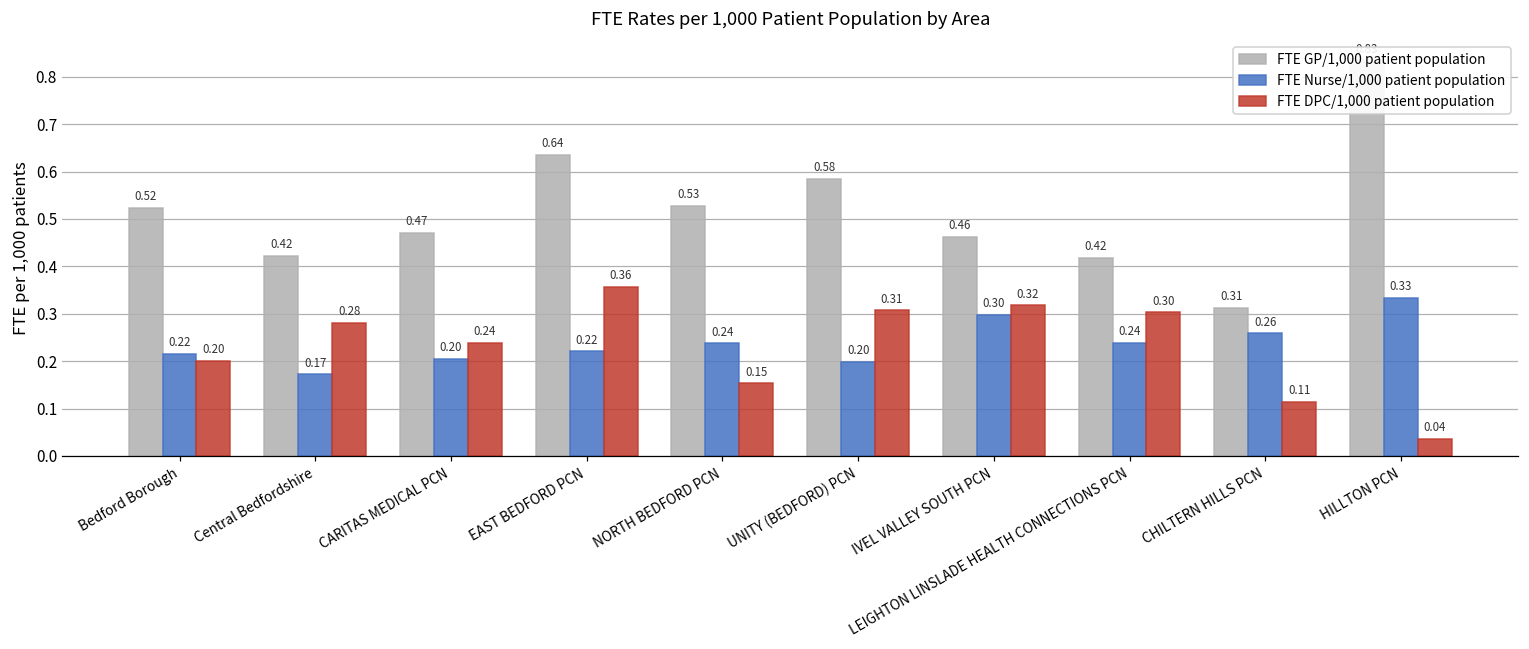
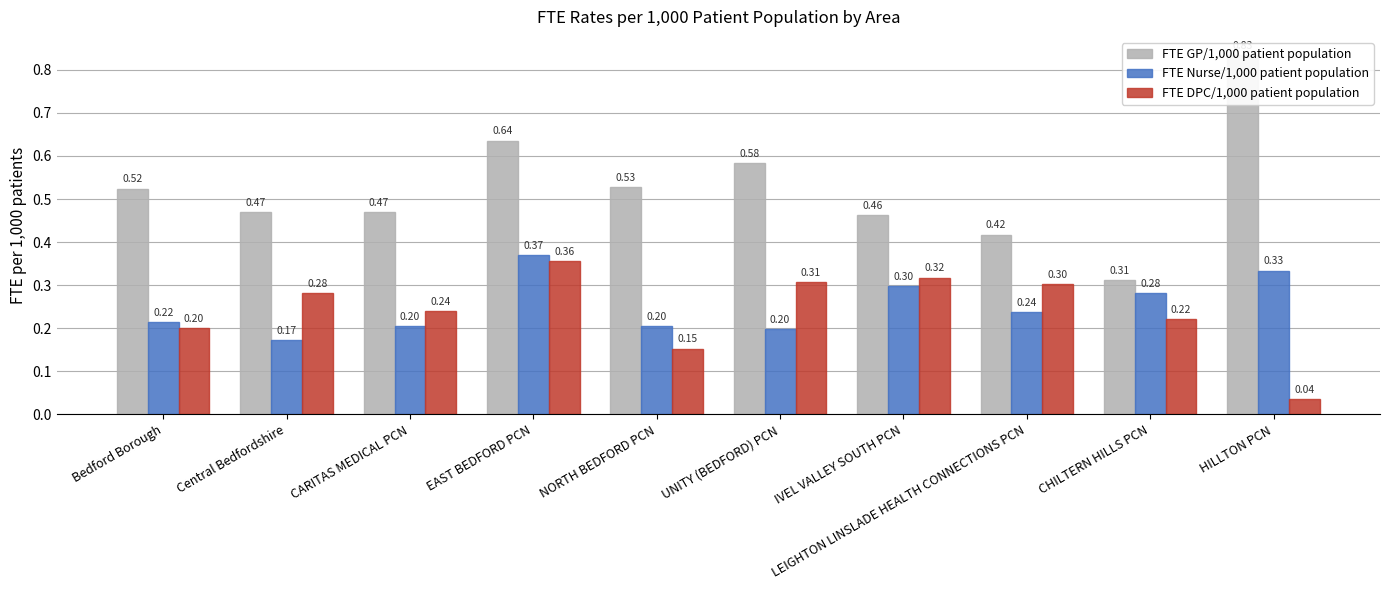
FTE GP/1,000 patient population, Central Bedfordshire: 0.42 -> 0.47
FTE Nurse/1,000 patient population, EAST BEDFORD PCN: 0.22 -> 0.37
FTE Nurse/1,000 patient population, NORTH BEDFORD PCN: 0.24 -> 0.20
FTE Nurse/1,000 patient population, CHILTERN HILLS PCN: 0.26 -> 0.28
FTE DPC/1,000 patient population, CHILTERN HILLS PCN: 0.11 -> 0.22
